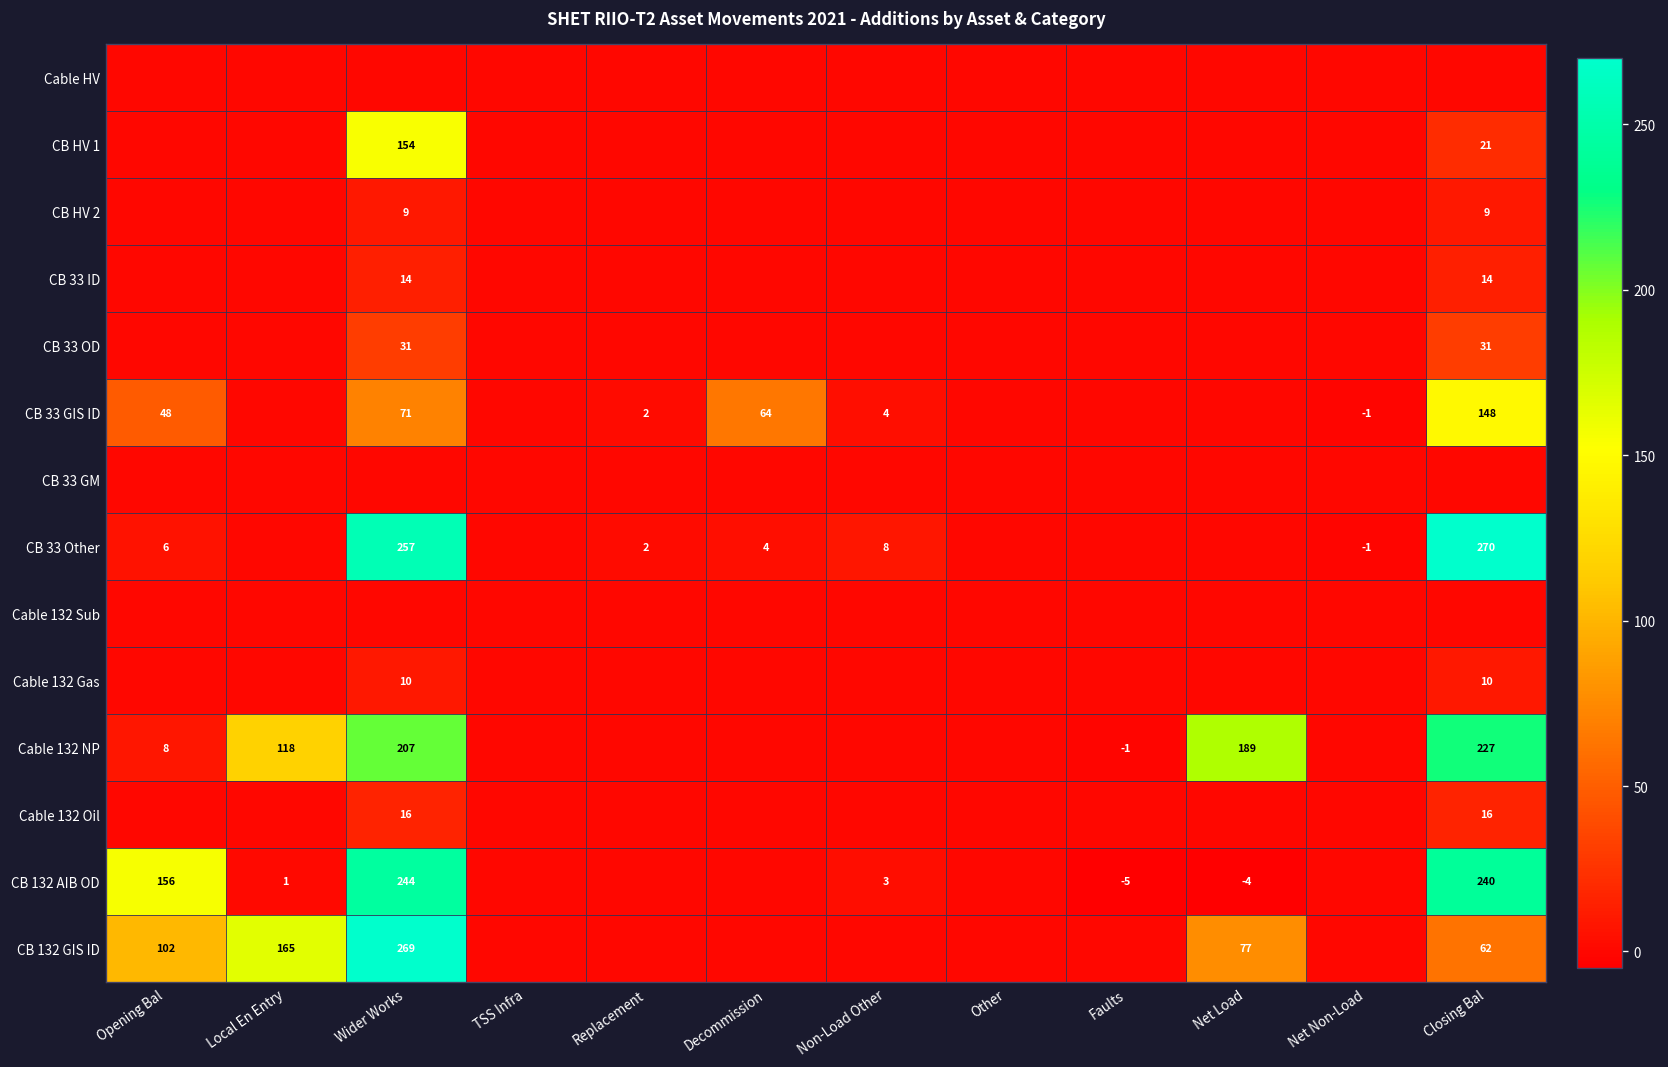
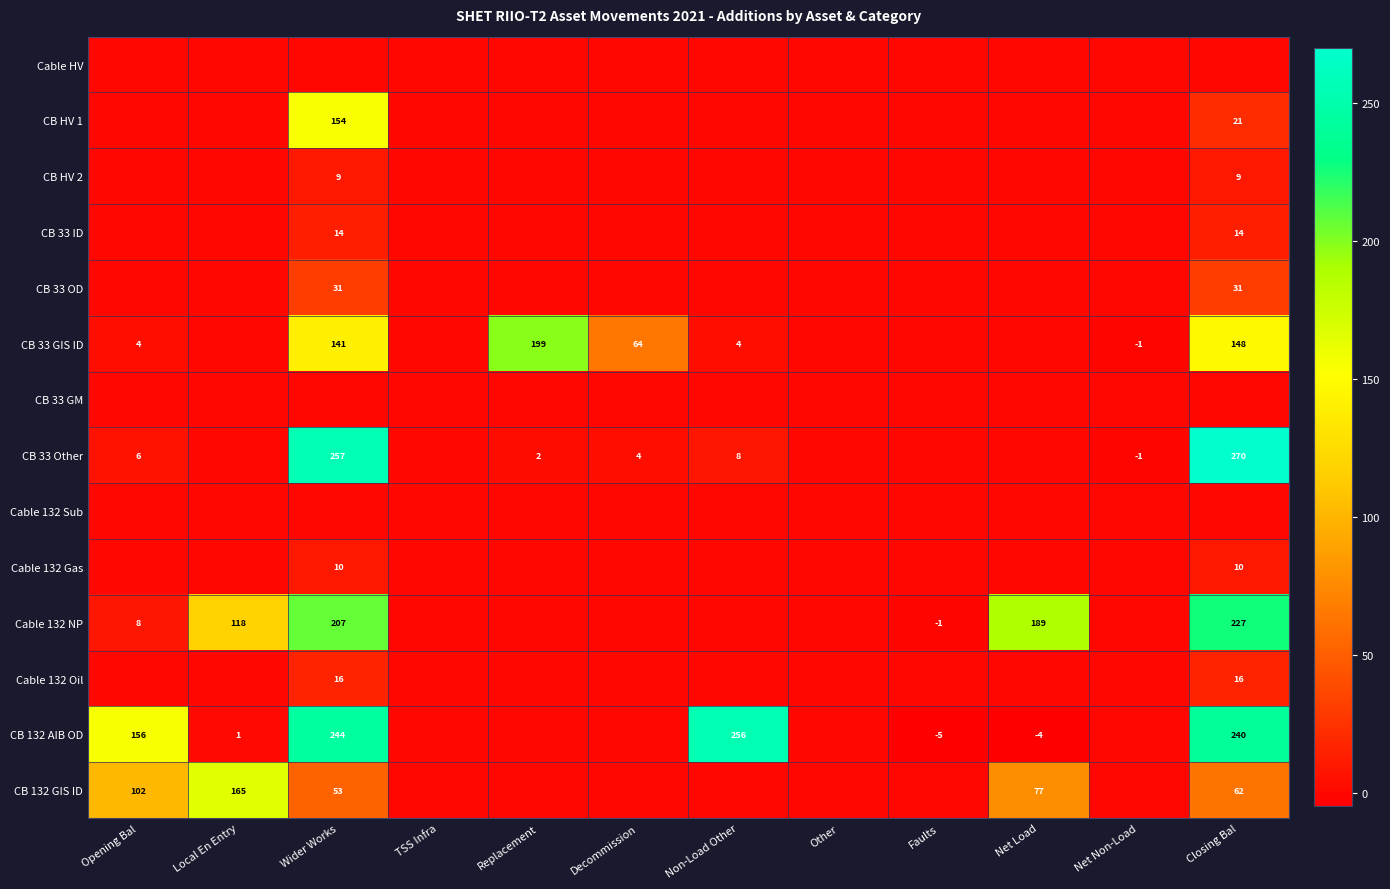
CB 33 GIS ID, Opening Bal: 48 -> 4
CB 33 GIS ID, Wider Works: 71 -> 141
CB 33 GIS ID, Replacement: 2 -> 199
CB 132 AIB OD, Non-Load Other: 3 -> 256
CB 132 GIS ID, Wider Works: 269 -> 53
